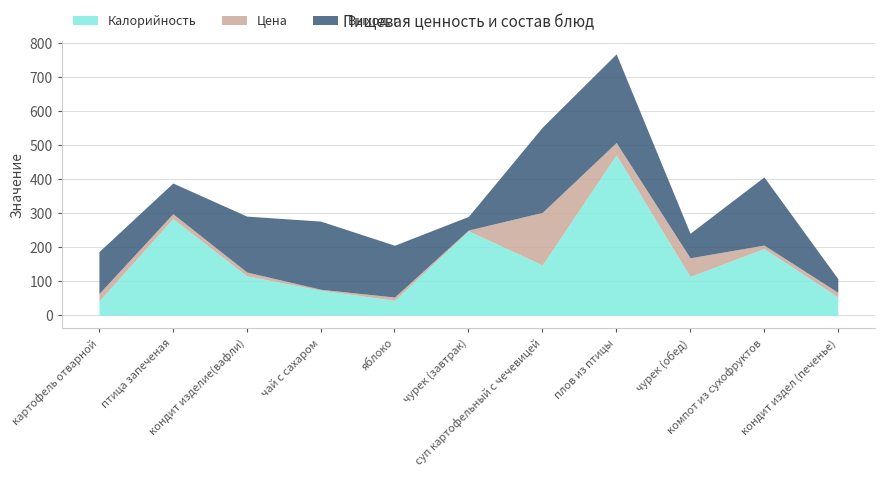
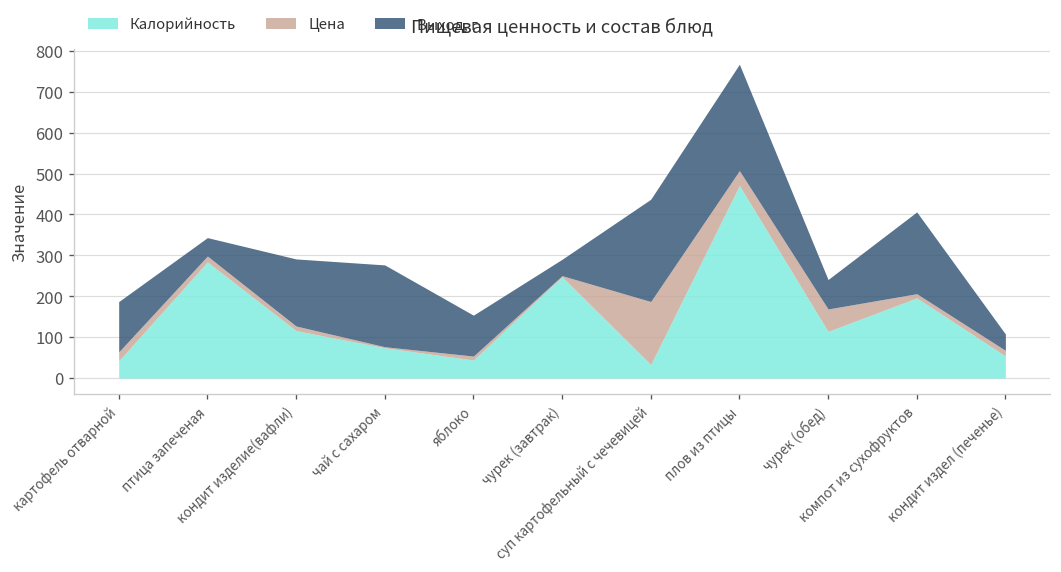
Выход, г, птица запеченая: 90 -> 50
Выход, г, яблоко: 150 -> 100
Калорийность, суп картофельный с чечевицей: 150 -> 30
